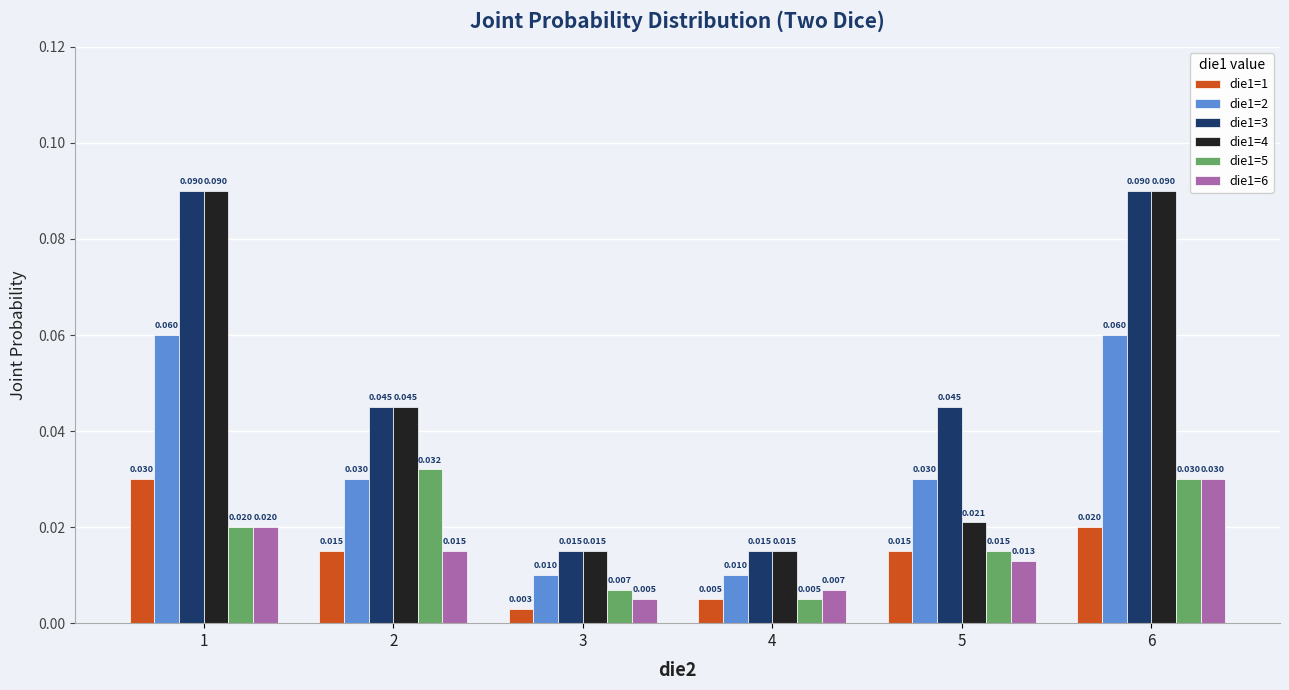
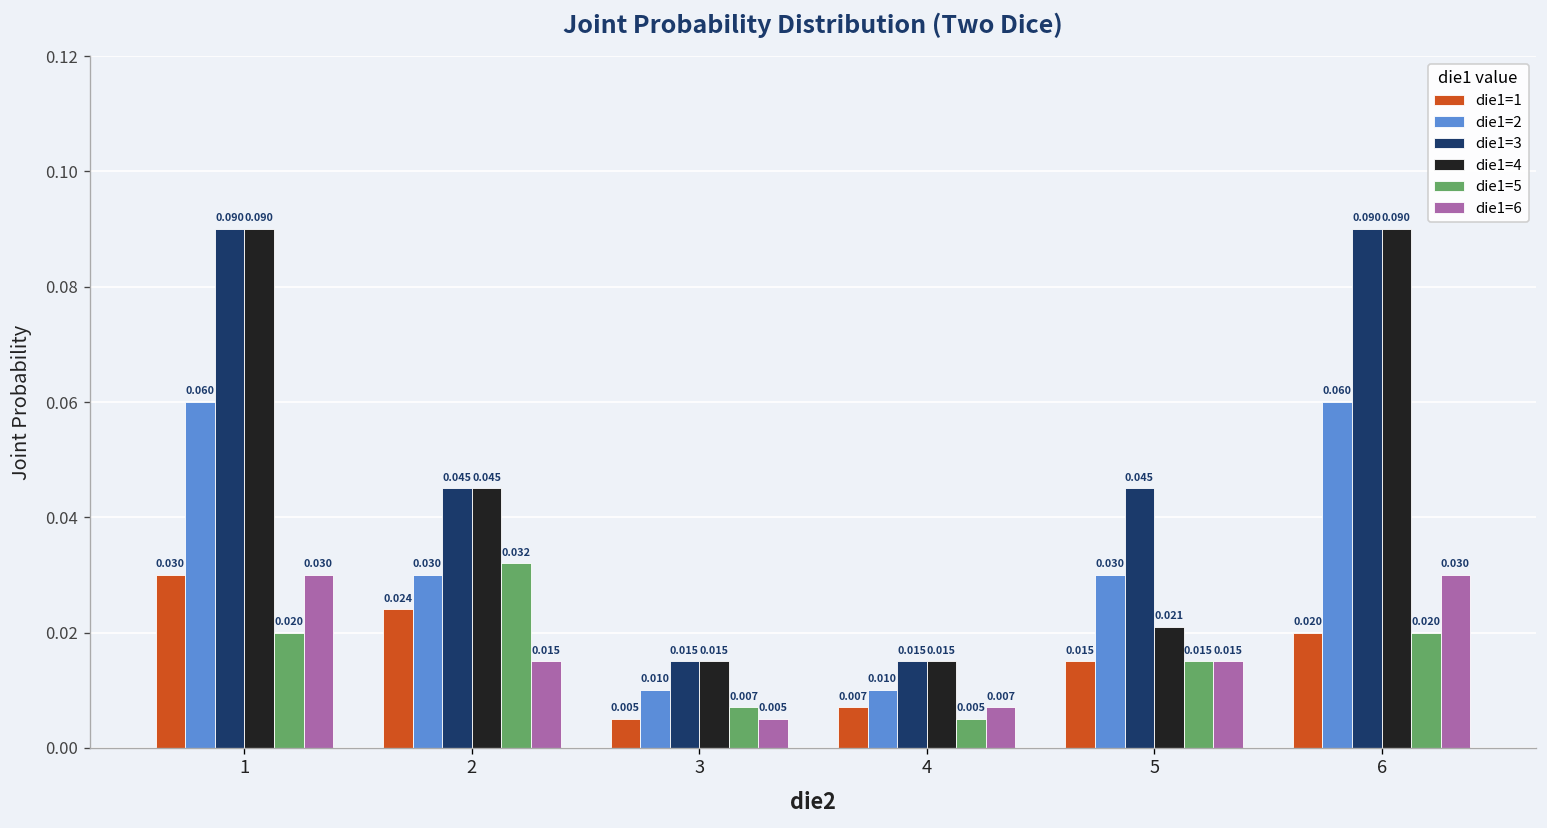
die1=6, 1: 0.020 -> 0.030
die1=1, 2: 0.015 -> 0.024
die1=1, 3: 0.003 -> 0.005
die1=1, 4: 0.005 -> 0.007
die1=6, 5: 0.013 -> 0.015
die1=5, 6: 0.030 -> 0.020
